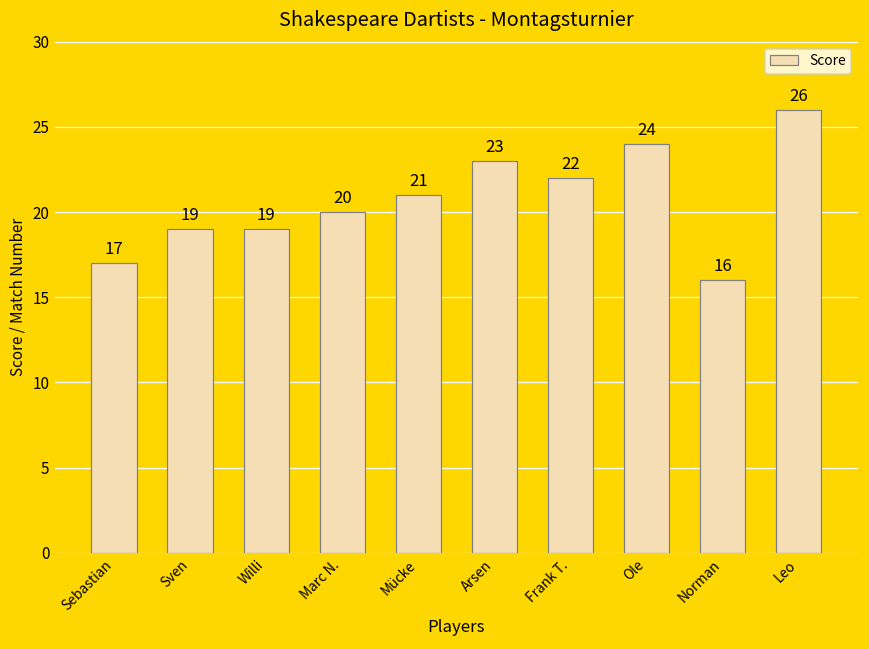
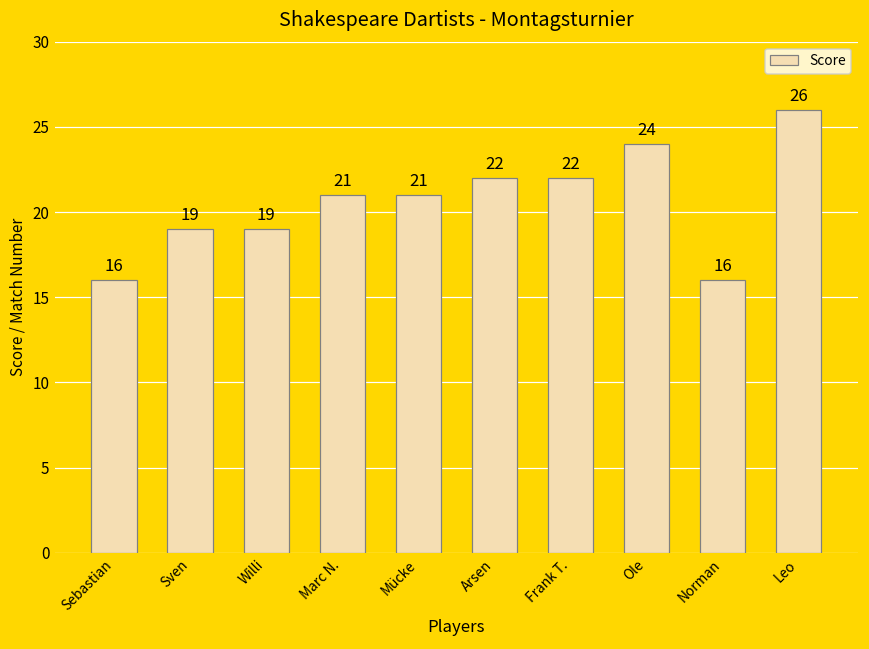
Sebastian: 17 -> 16
Marc N.: 20 -> 21
Arsen: 23 -> 22
